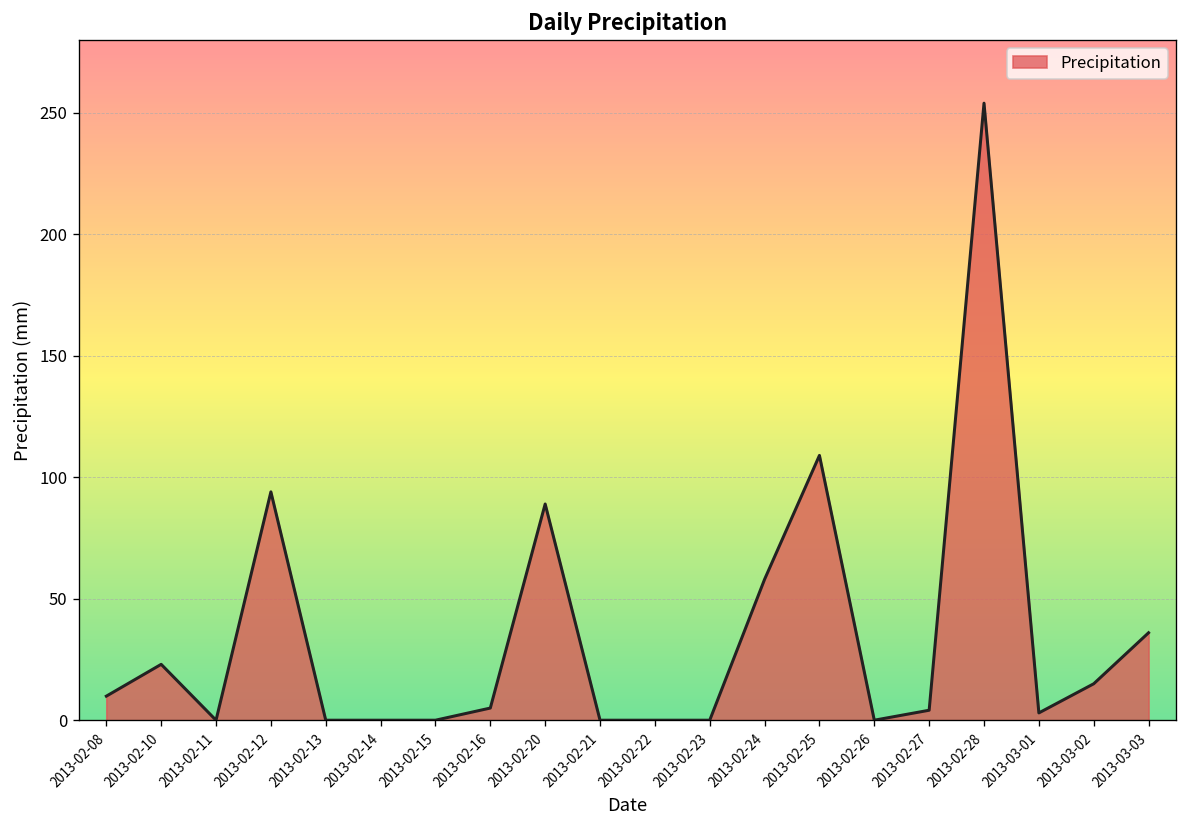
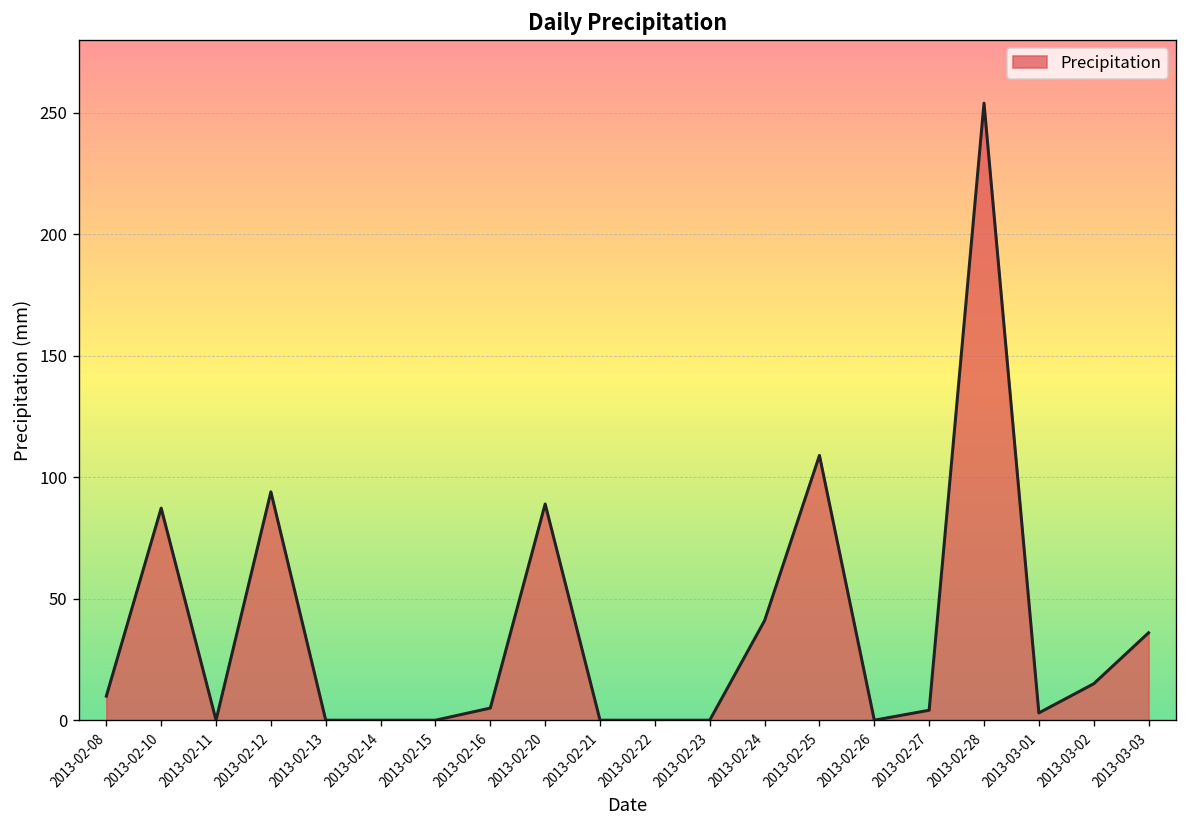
2013-02-10: 23 -> 87
2013-02-24: 58 -> 41
